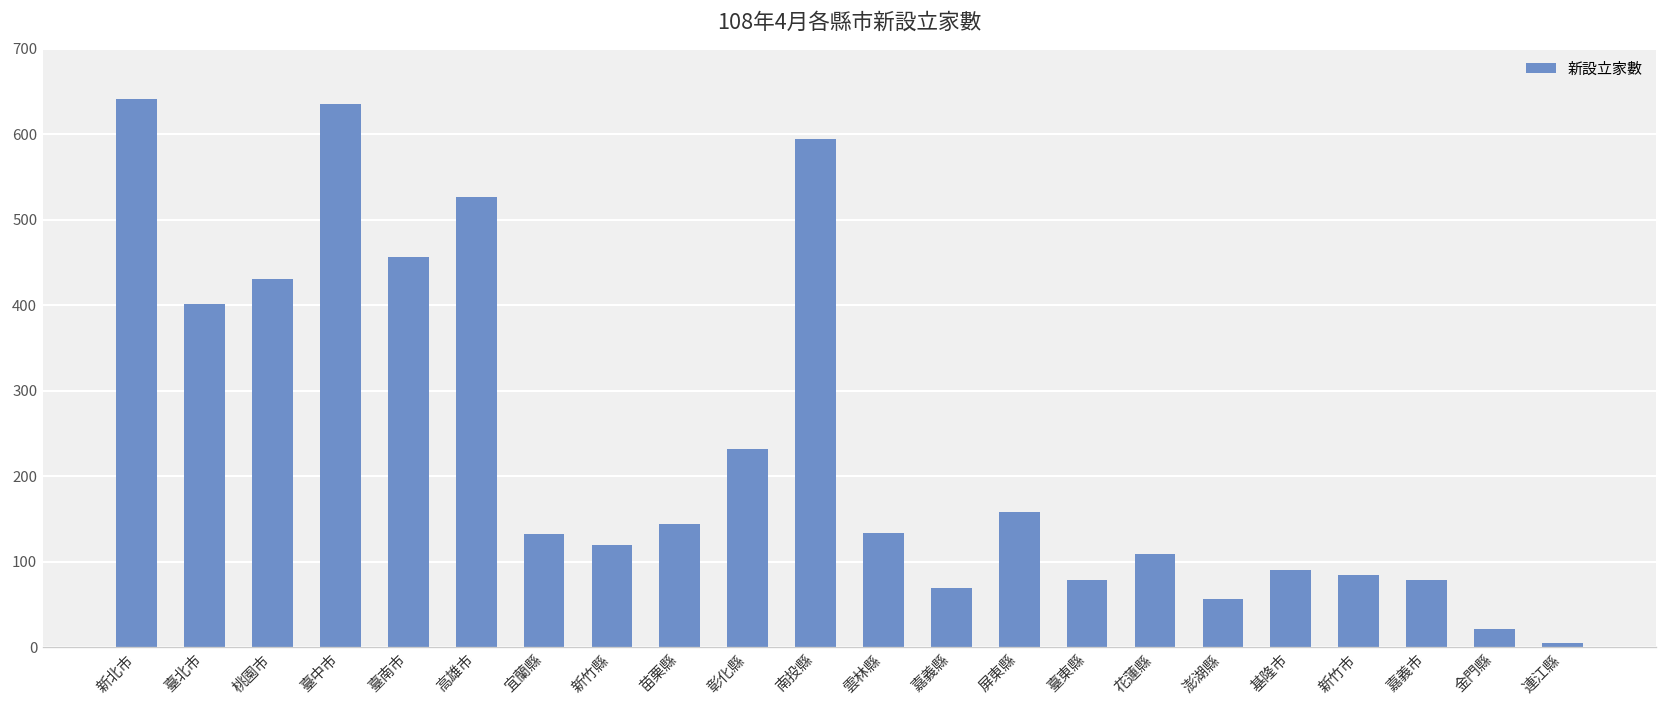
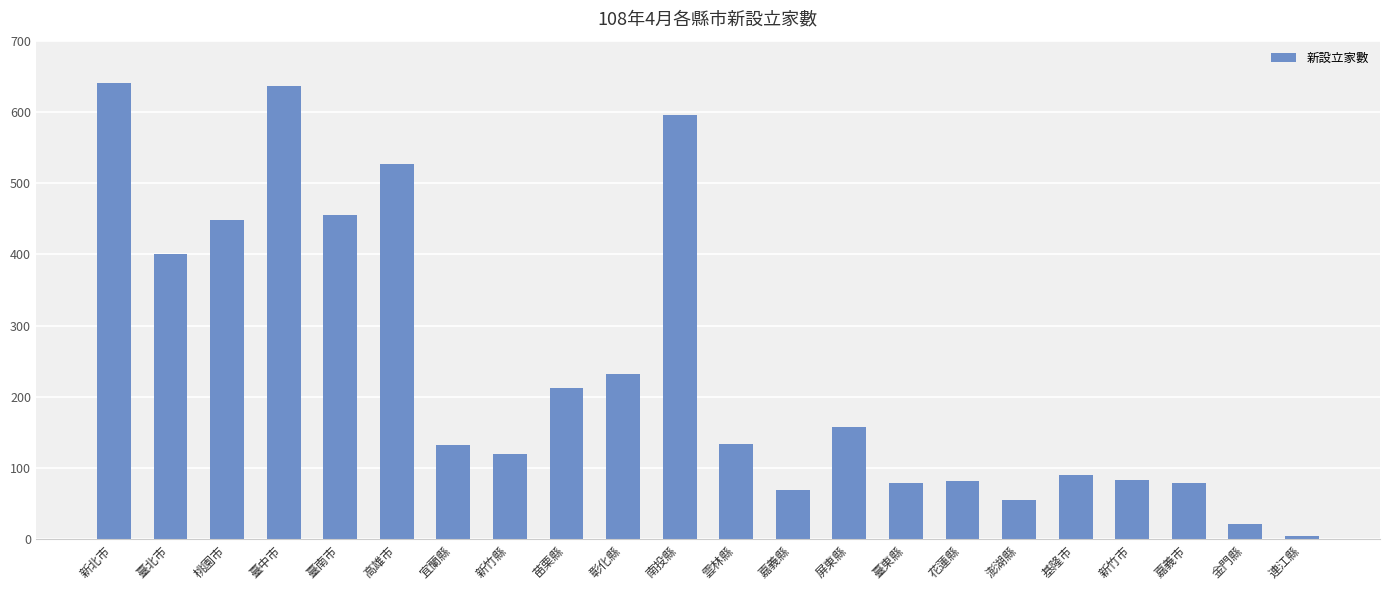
桃園市: 430 -> 450
苗栗縣: 140 -> 210
花蓮縣: 110 -> 80
